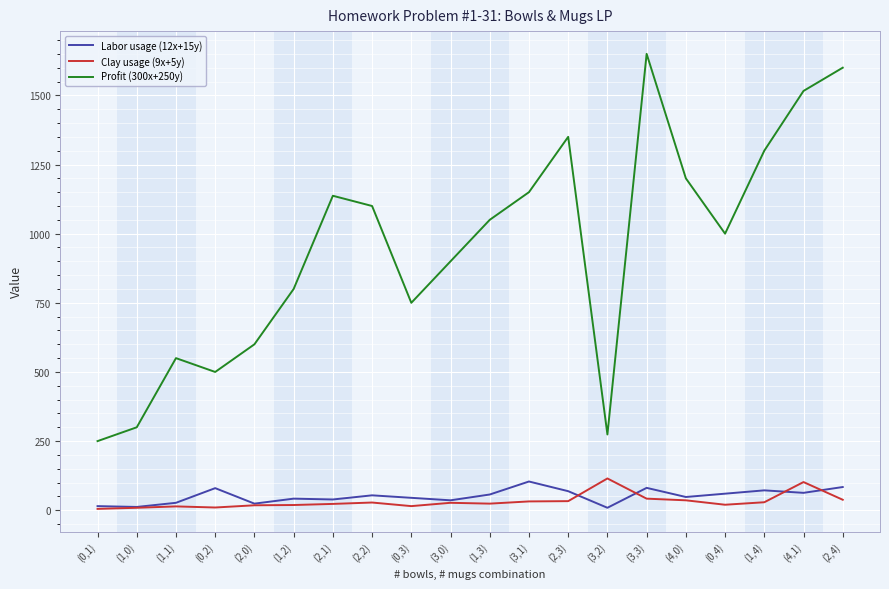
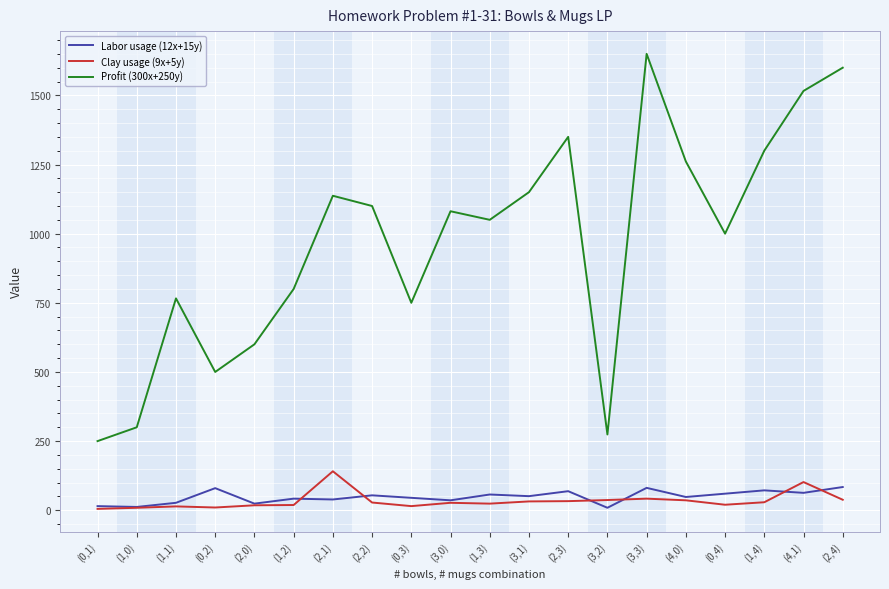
Profit (300x+250y), (1,1): 550 -> 770
Clay usage (9x+5y), (2,1): 20 -> 140
Profit (300x+250y), (3,0): 900 -> 1080
Labor usage (12x+15y), (3,1): 100 -> 50
Clay usage (9x+5y), (3,2): 120 -> 40
Profit (300x+250y), (4,0): 1200 -> 1260
